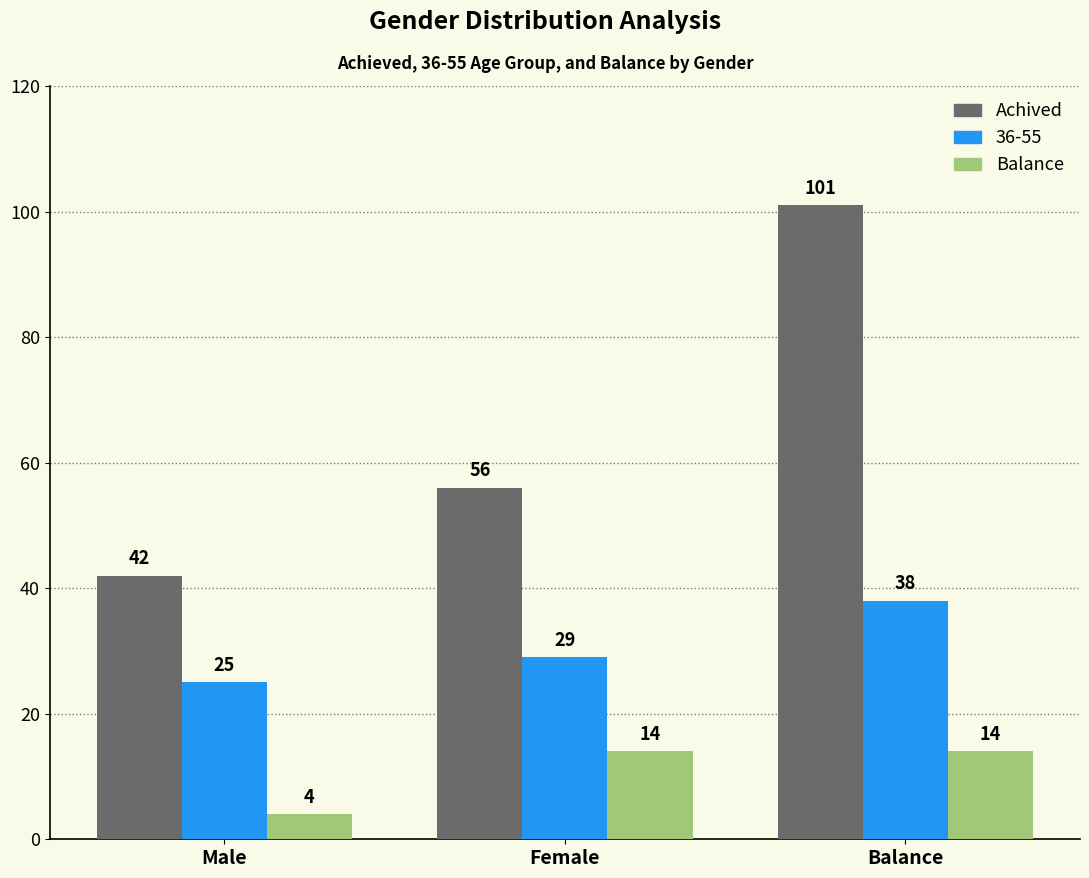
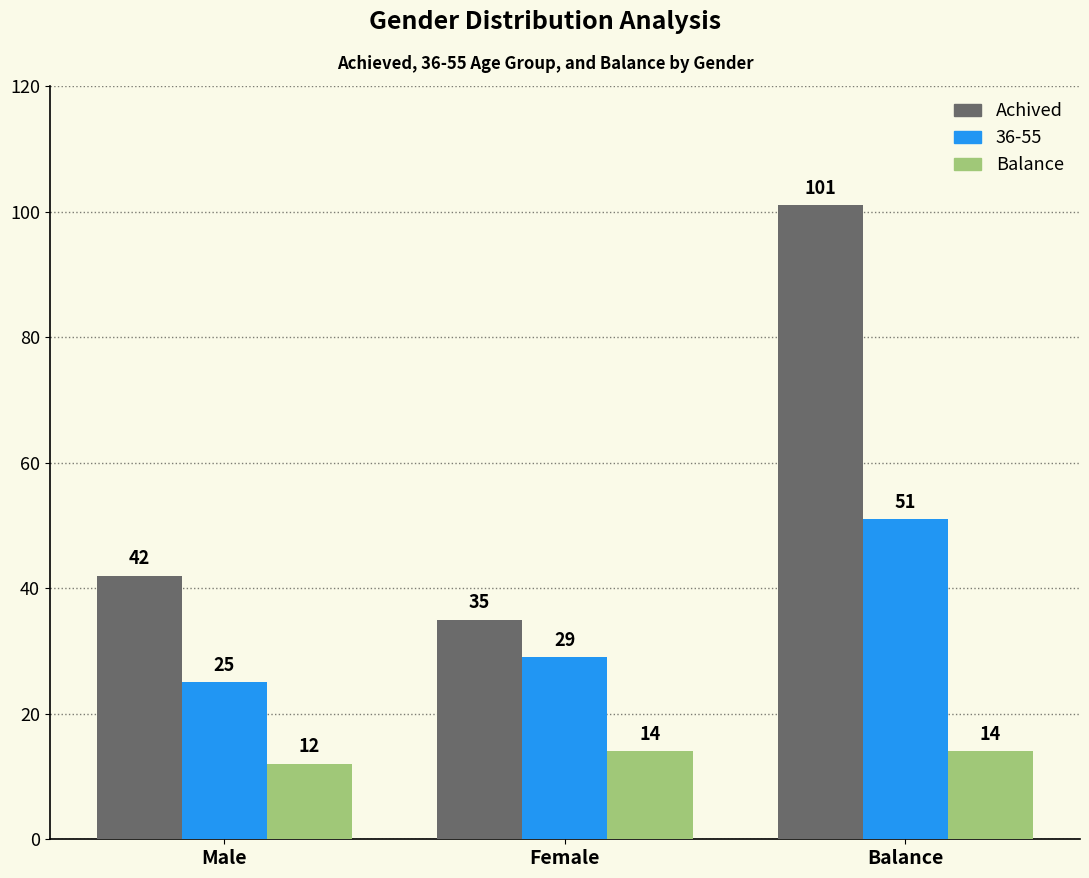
Balance, Male: 4 -> 12
Achived, Female: 56 -> 35
36-55, Balance: 38 -> 51
